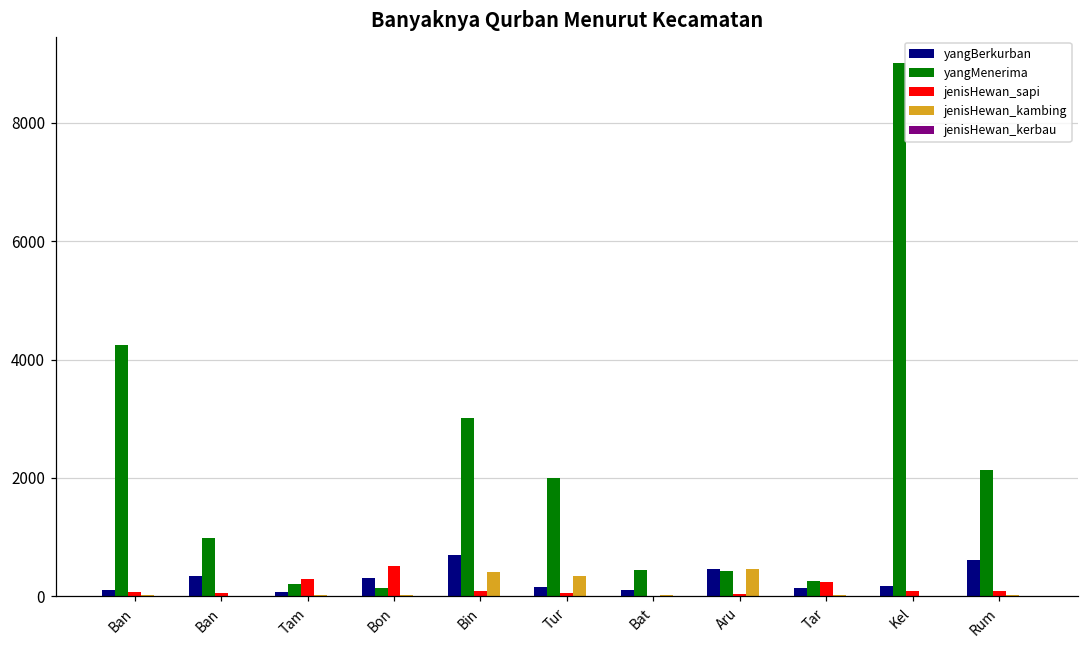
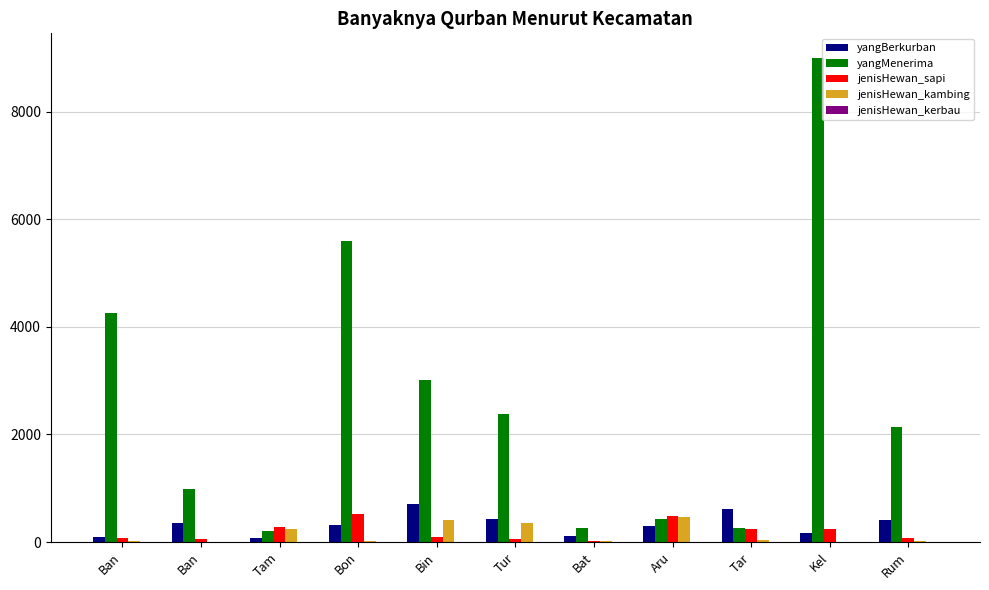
jenisHewan_kambing, Tam: 0 -> 200
yangMenerima, Bon: 100 -> 5600
yangBerkurban, Tur: 200 -> 400
yangMenerima, Tur: 2000 -> 2400
yangMenerima, Bat: 500 -> 300
yangBerkurban, Aru: 500 -> 300
jenisHewan_sapi, Aru: 0 -> 500
yangBerkurban, Tar: 100 -> 600
jenisHewan_sapi, Kel: 100 -> 200
yangBerkurban, Rum: 600 -> 400
